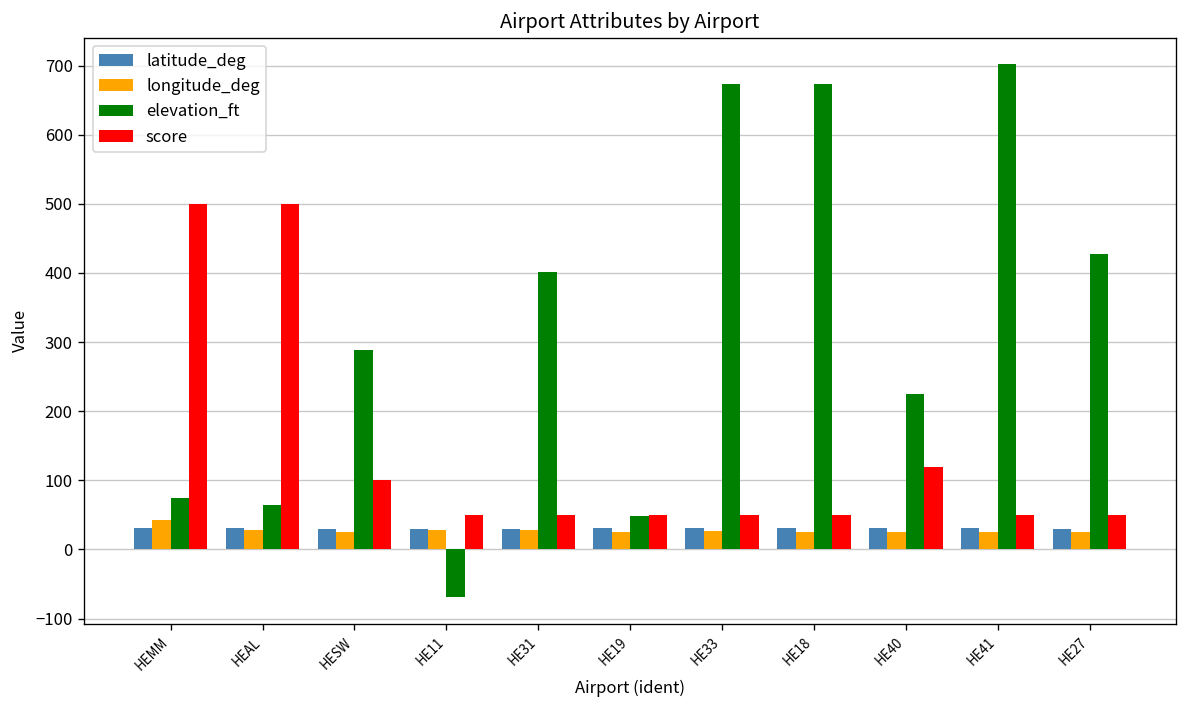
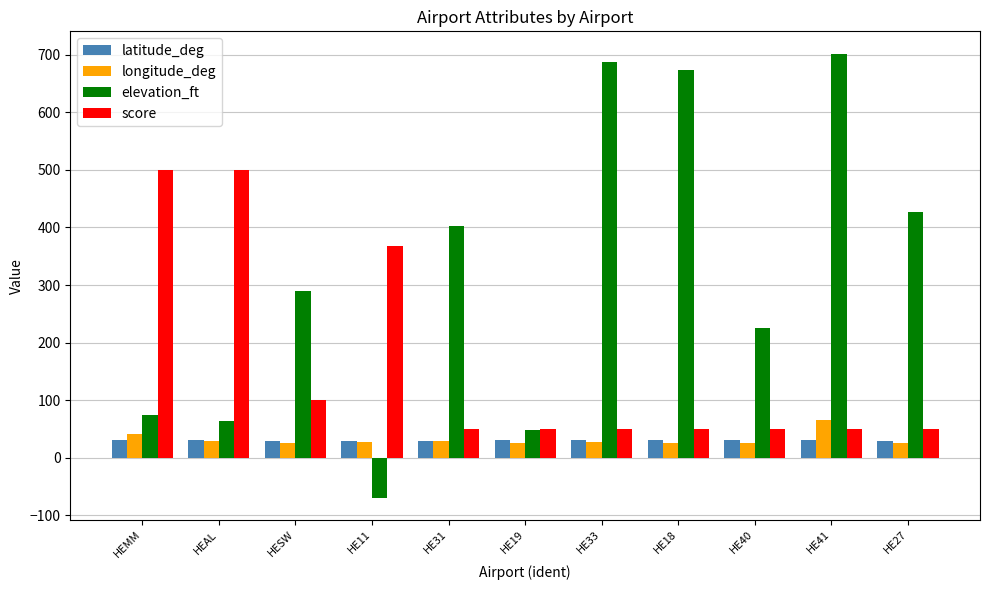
score, HE11: 50 -> 370
elevation_ft, HE33: 670 -> 690
score, HE40: 120 -> 50
longitude_deg, HE41: 30 -> 70
